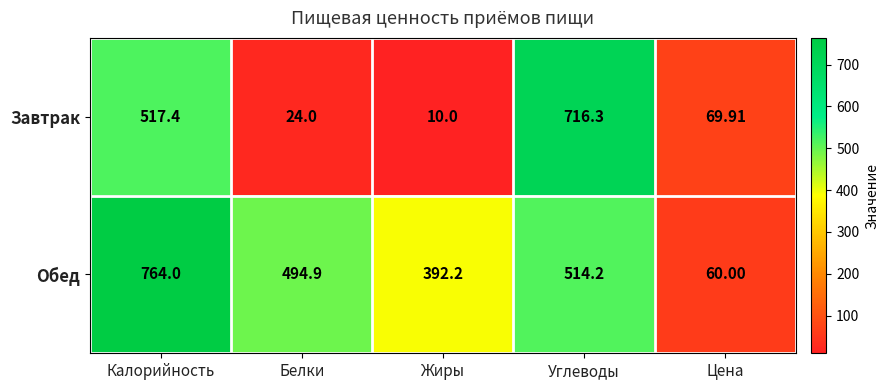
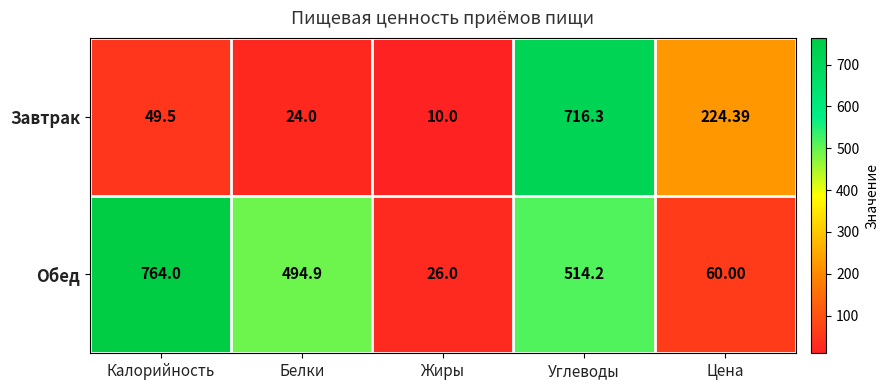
Завтрак, Калорийность: 517.4 -> 49.5
Завтрак, Цена: 69.91 -> 224.39
Обед, Жиры: 392.2 -> 26.0
